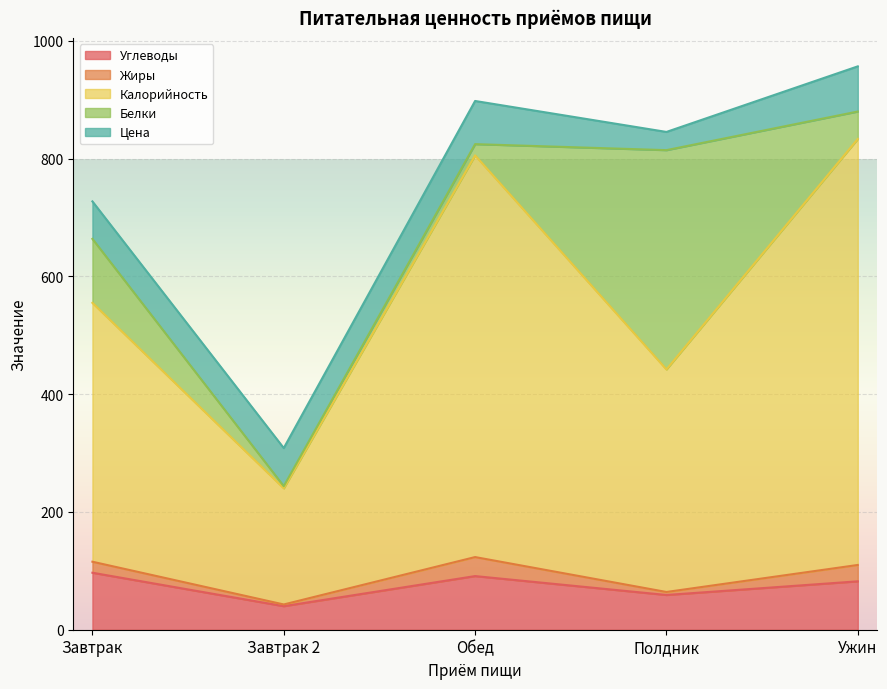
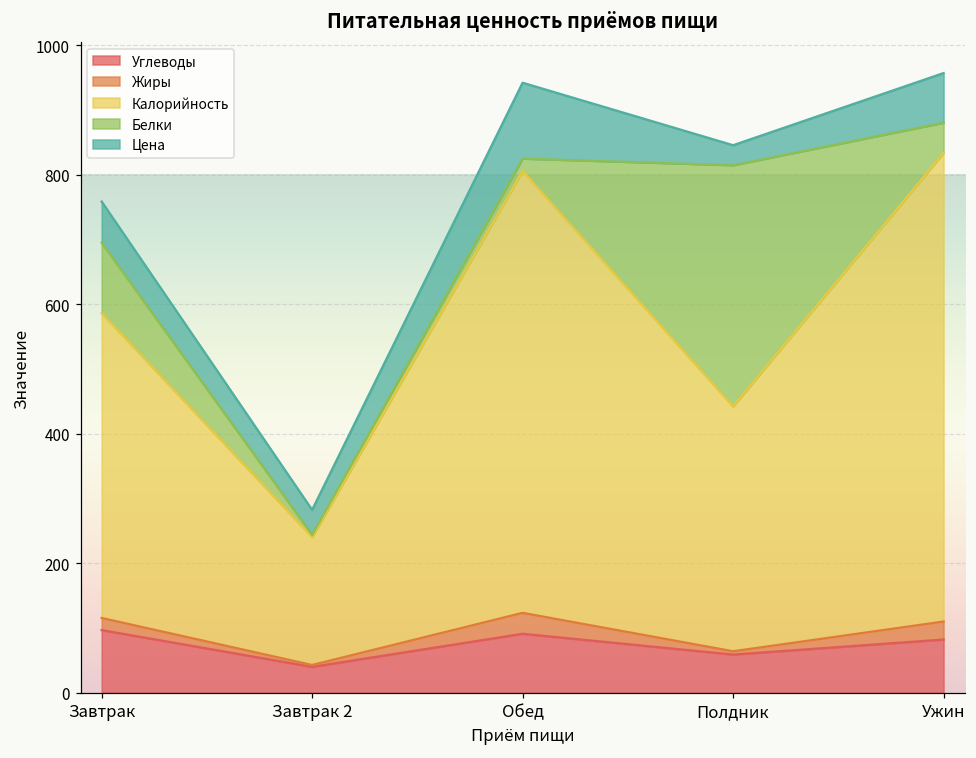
Калорийность, Завтрак: 440 -> 470
Цена, Завтрак 2: 60 -> 40
Цена, Обед: 70 -> 120
